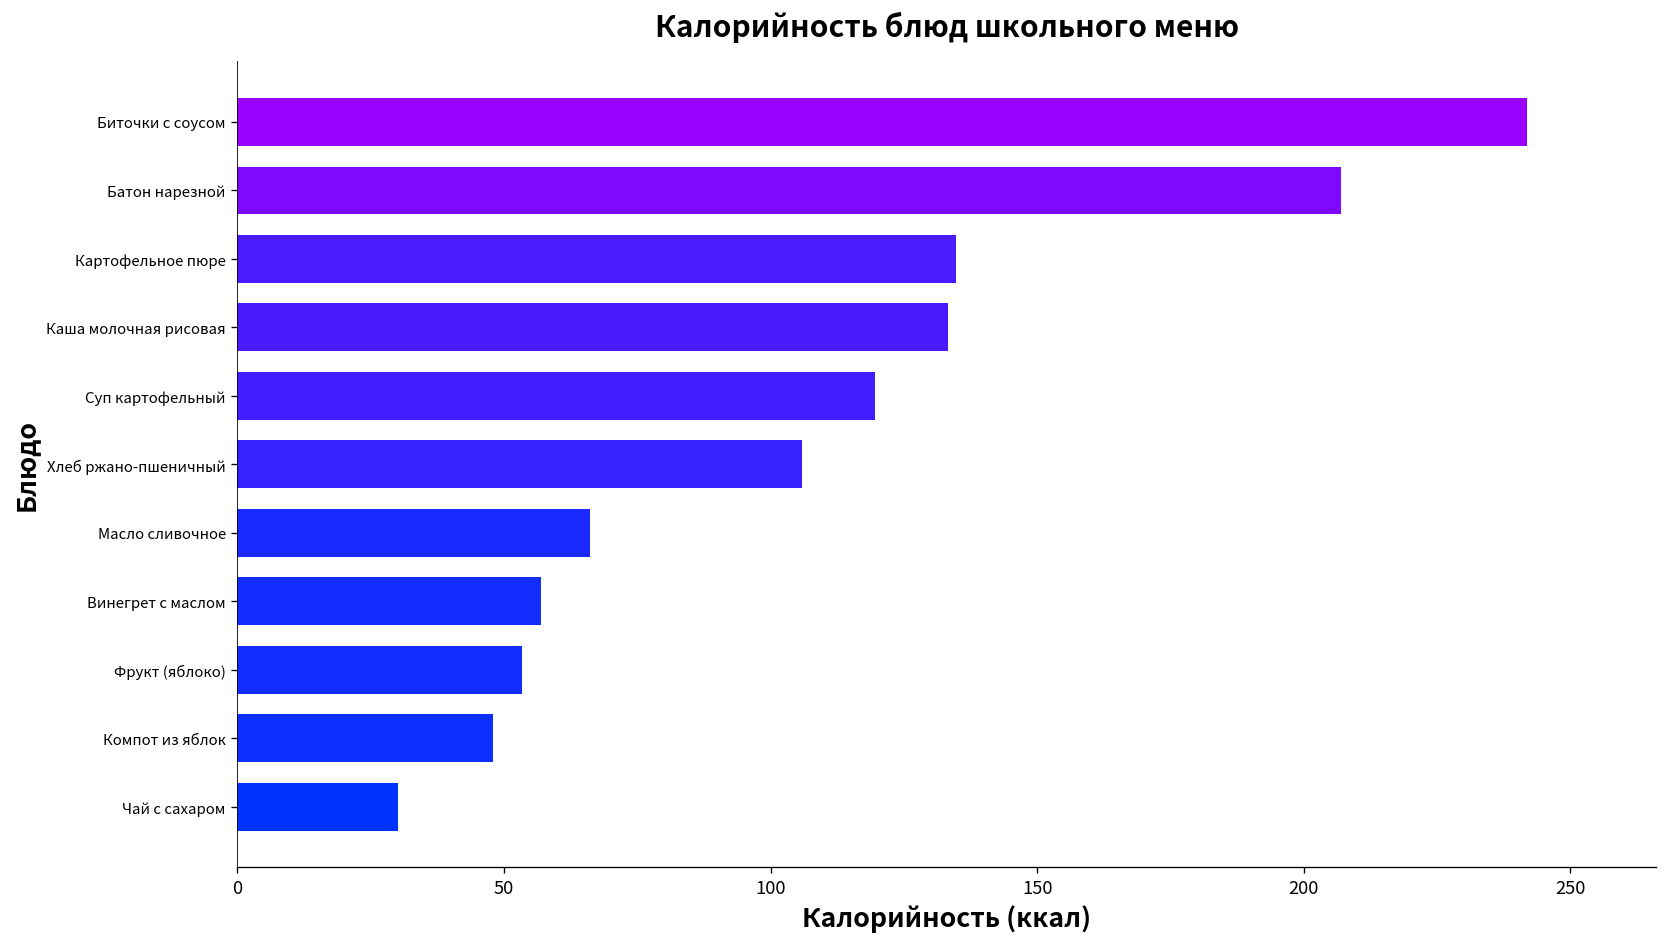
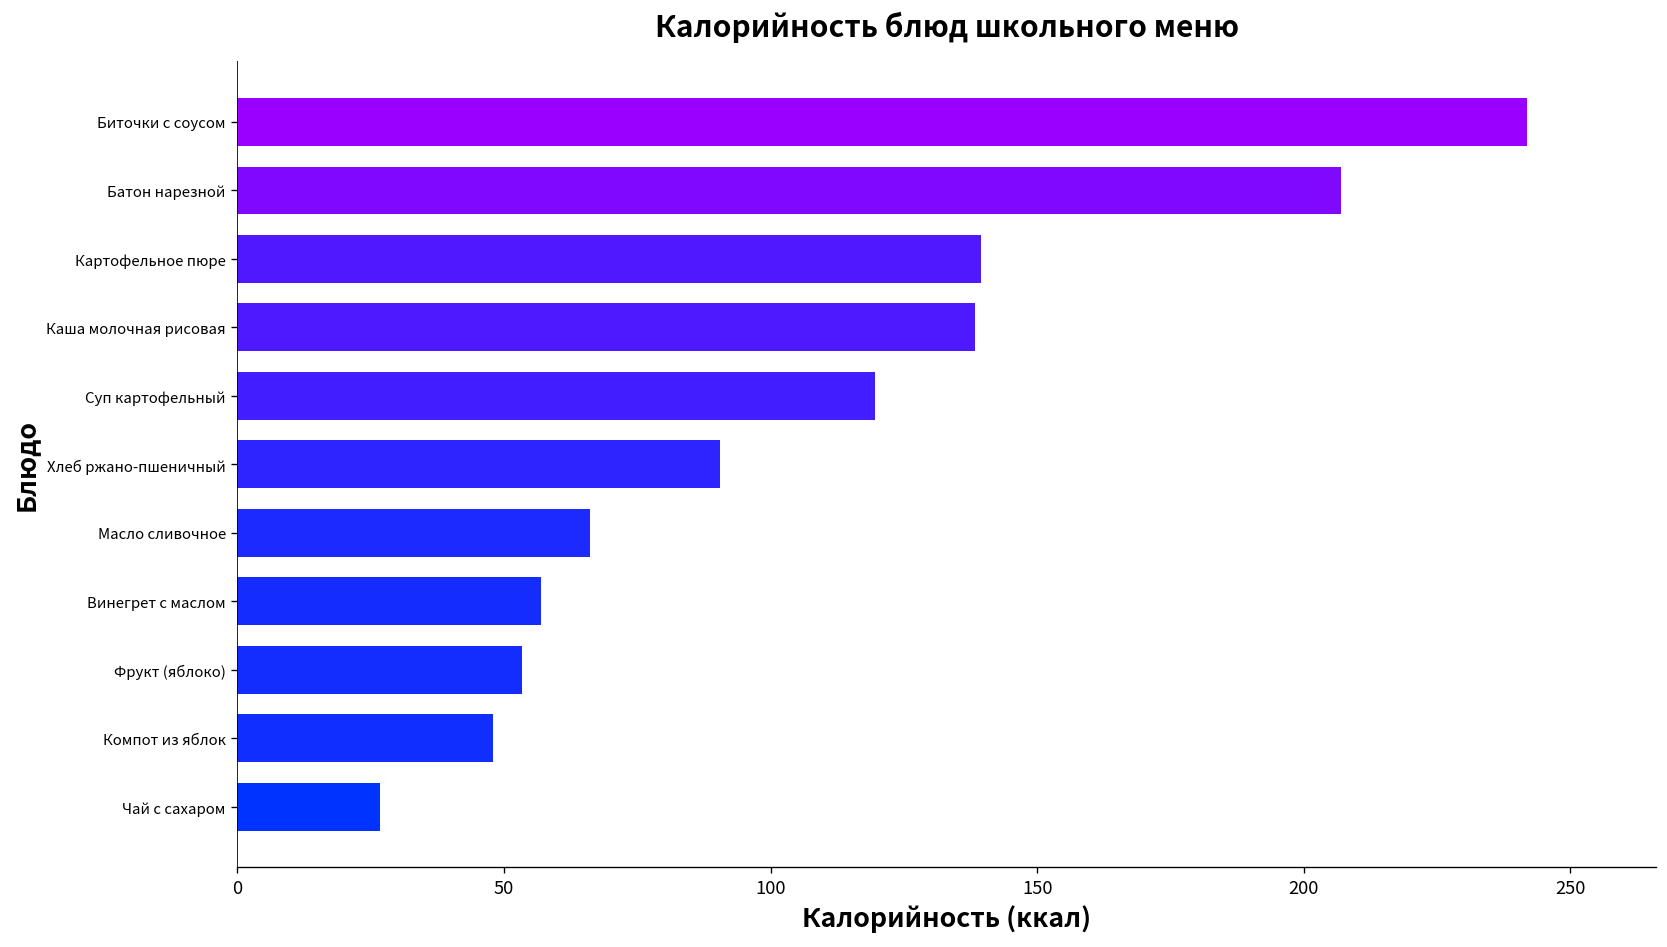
Картофельное пюре: 135 -> 139
Каша молочная рисовая: 133 -> 138
Хлеб ржано-пшеничный: 106 -> 91
Чай с сахаром: 30 -> 27
